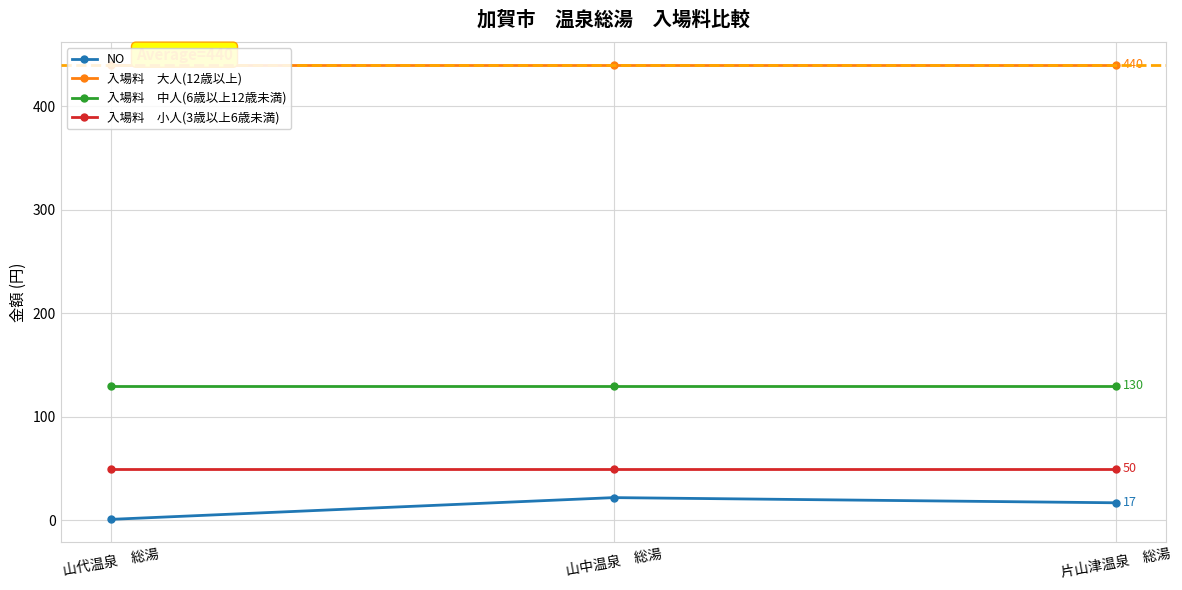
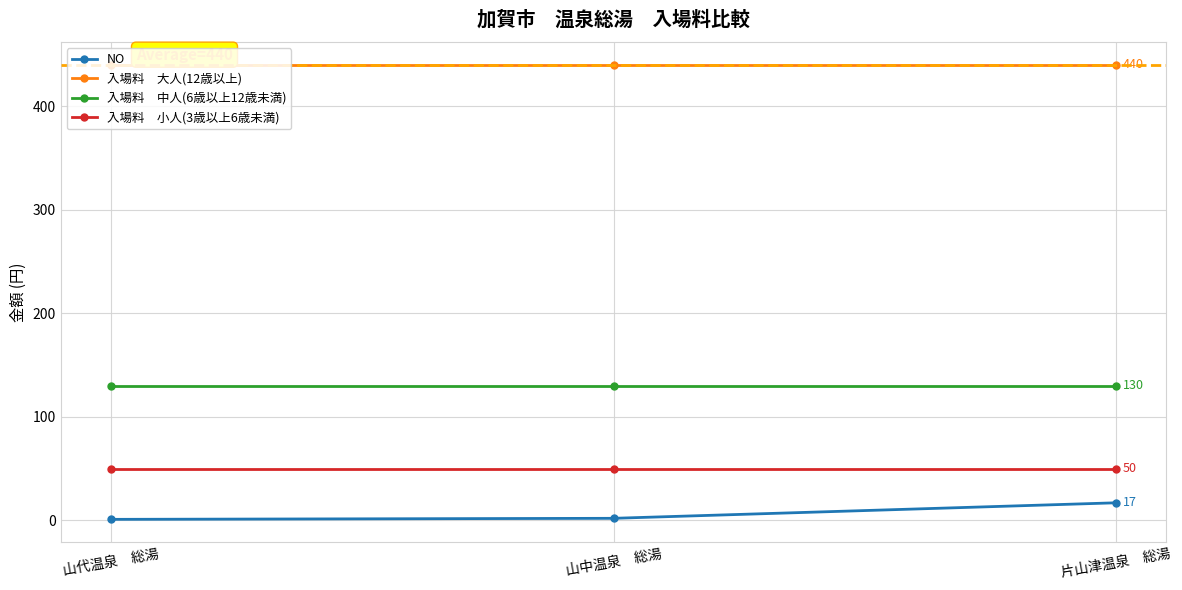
NO, 山中温泉 総湯: 22 -> 2
